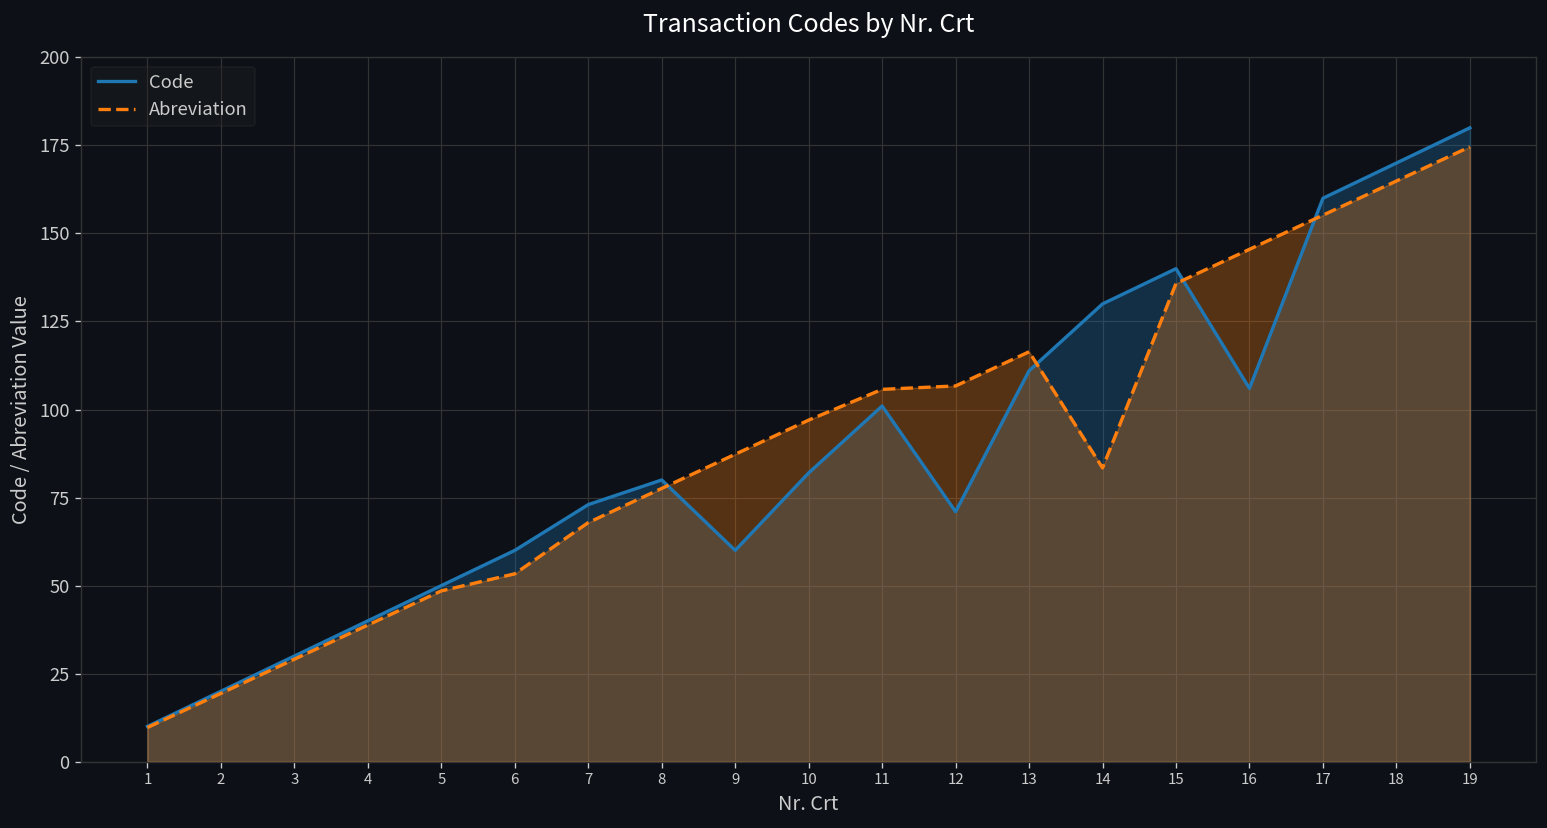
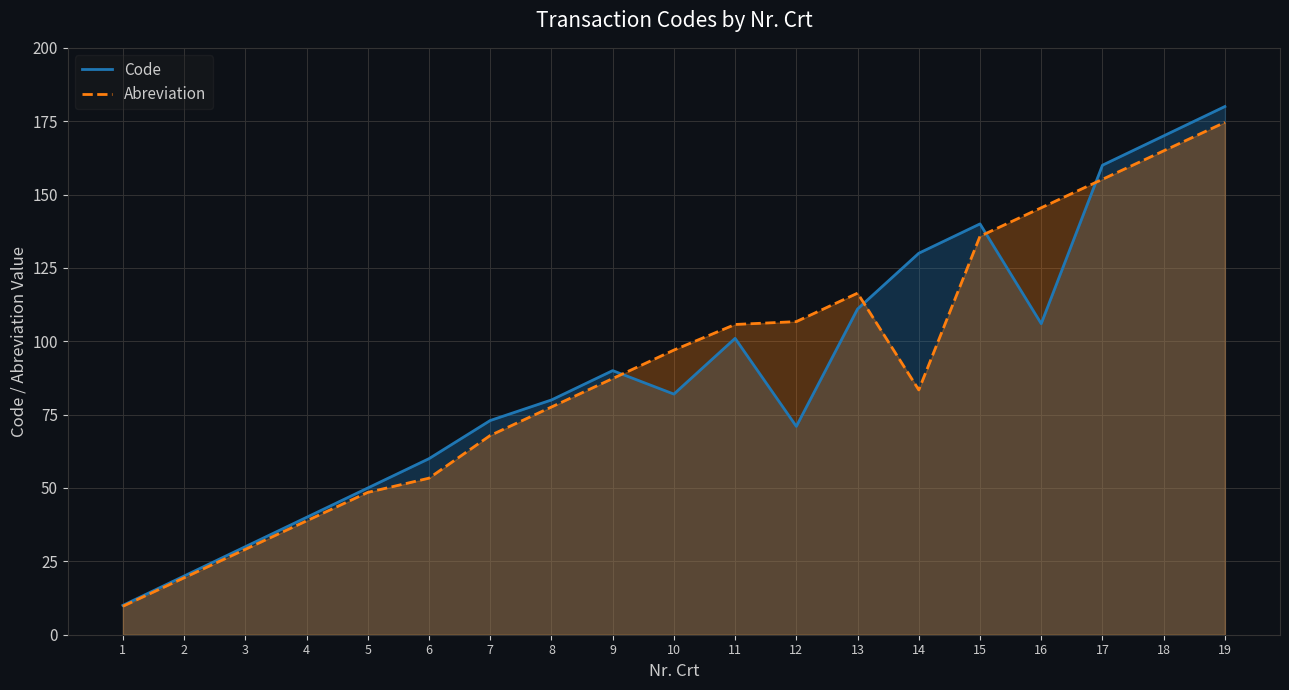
Code, 9: 60 -> 90
